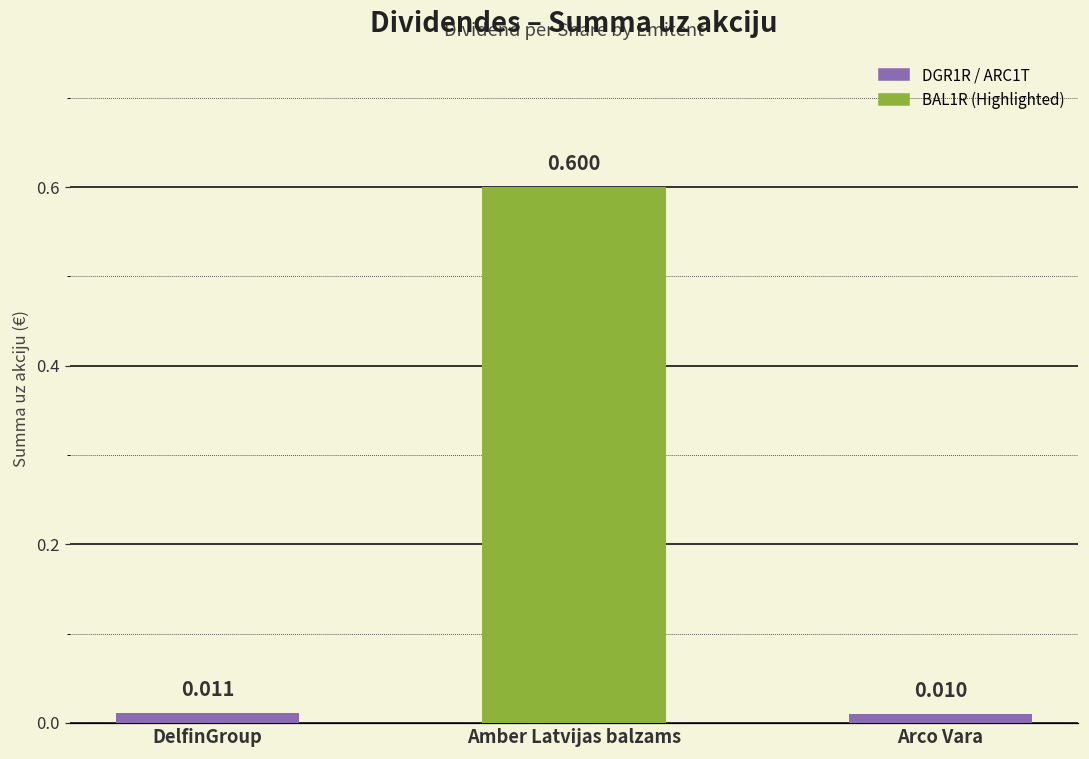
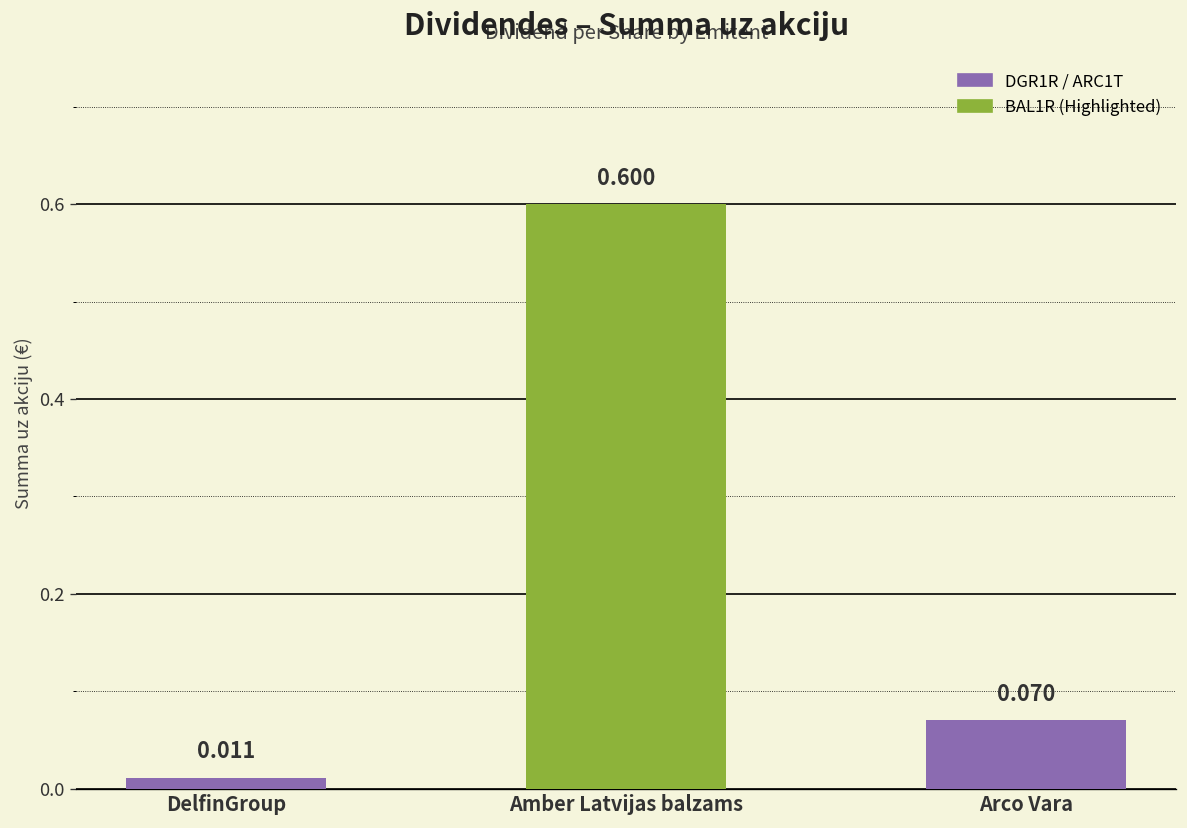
Arco Vara: 0.010 -> 0.070
